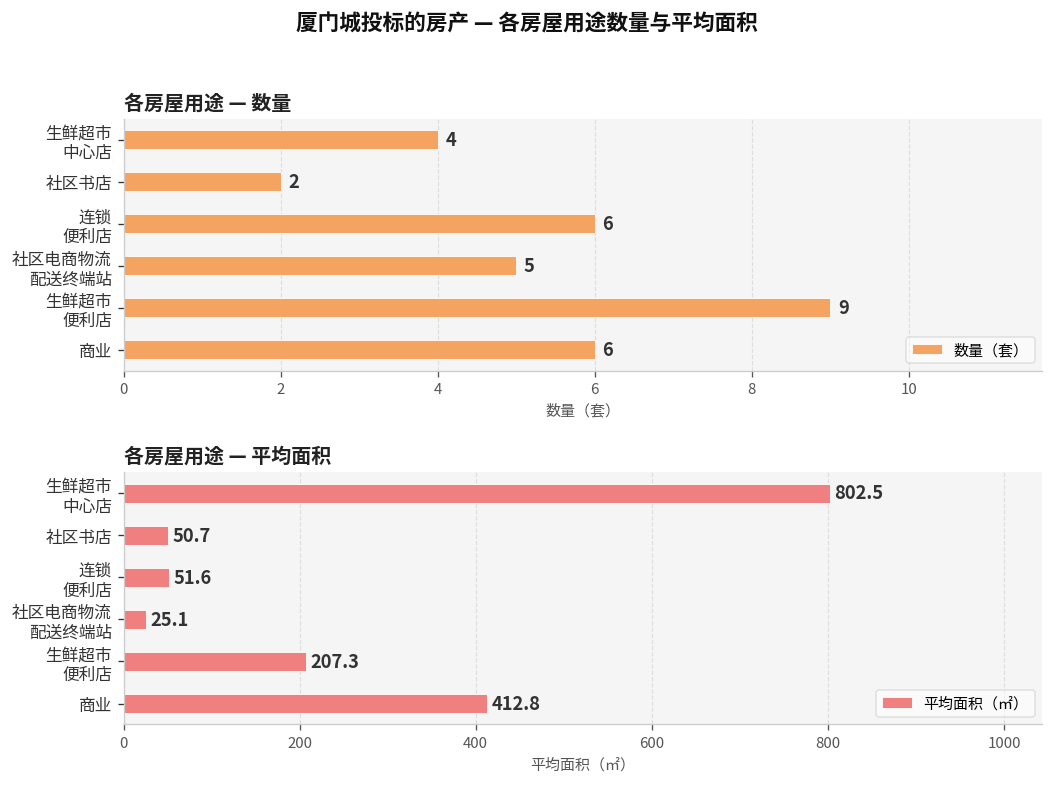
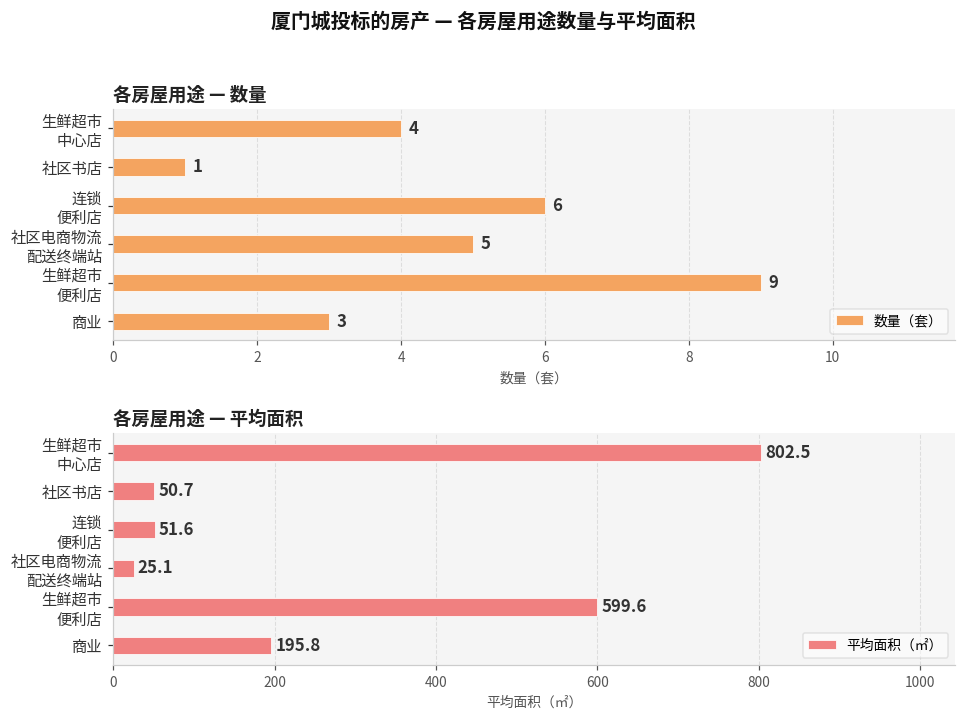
各房屋用途 — 数量, 社区书店: 2 -> 1
各房屋用途 — 数量, 商业: 6 -> 3
各房屋用途 — 平均面积, 生鲜超市 便利店: 207.3 -> 599.6
各房屋用途 — 平均面积, 商业: 412.8 -> 195.8
